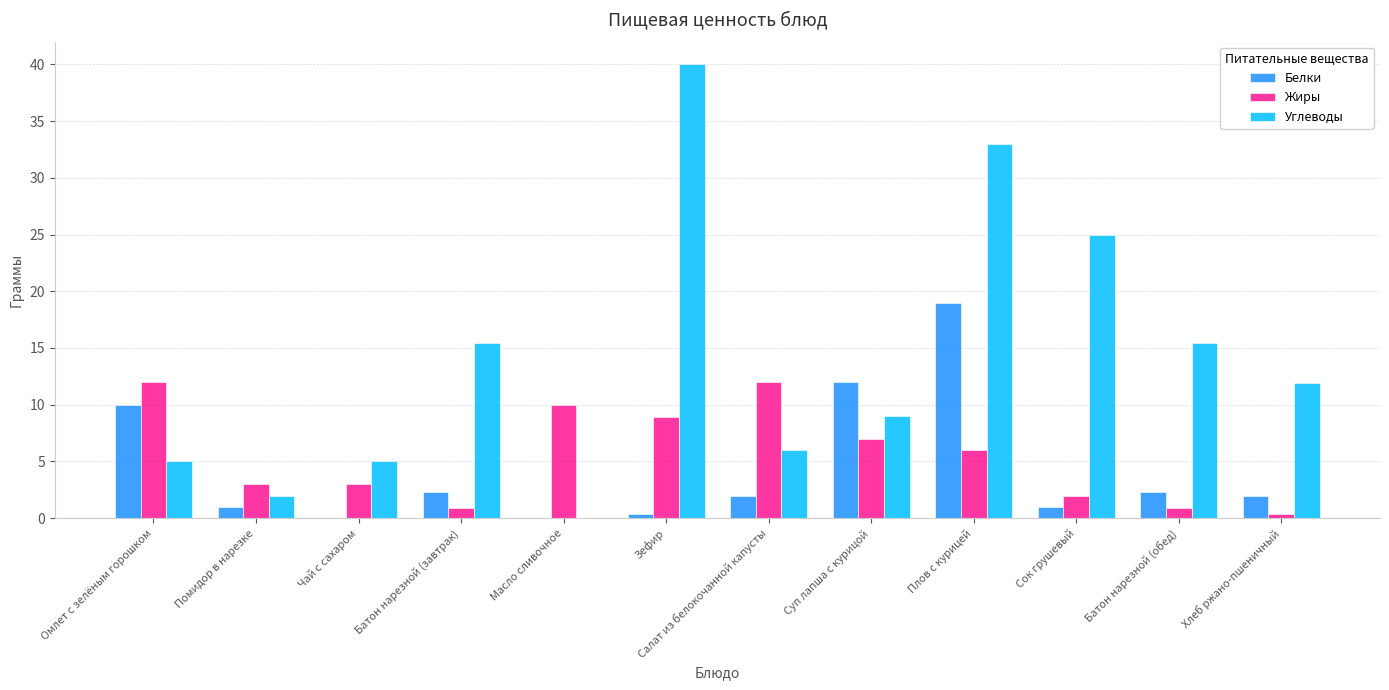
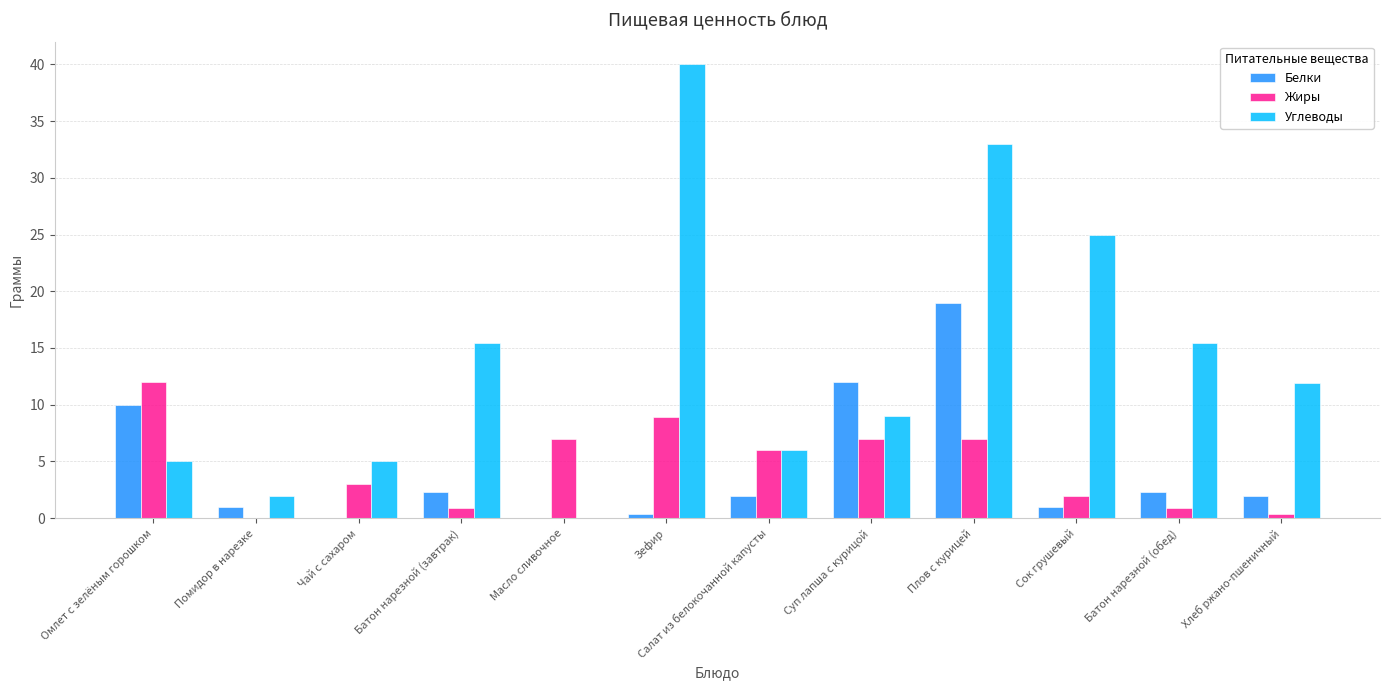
Жиры, Помидор в нарезке: 3 -> 0
Жиры, Масло сливочное: 10 -> 7
Жиры, Салат из белокочанной капусты: 12 -> 6
Жиры, Плов с курицей: 6 -> 7
